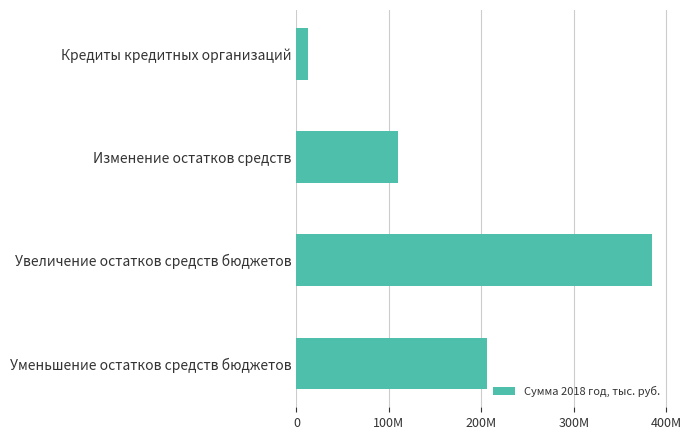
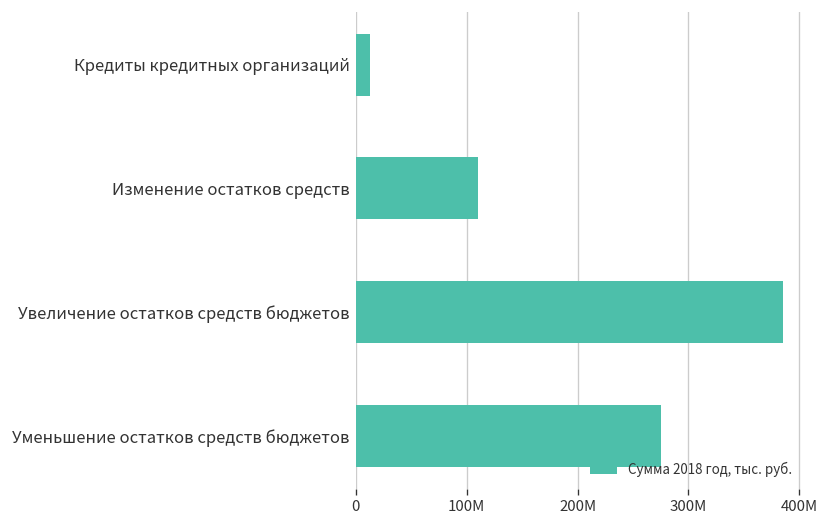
Уменьшение остатков средств бюджетов: 210000000 -> 280000000
